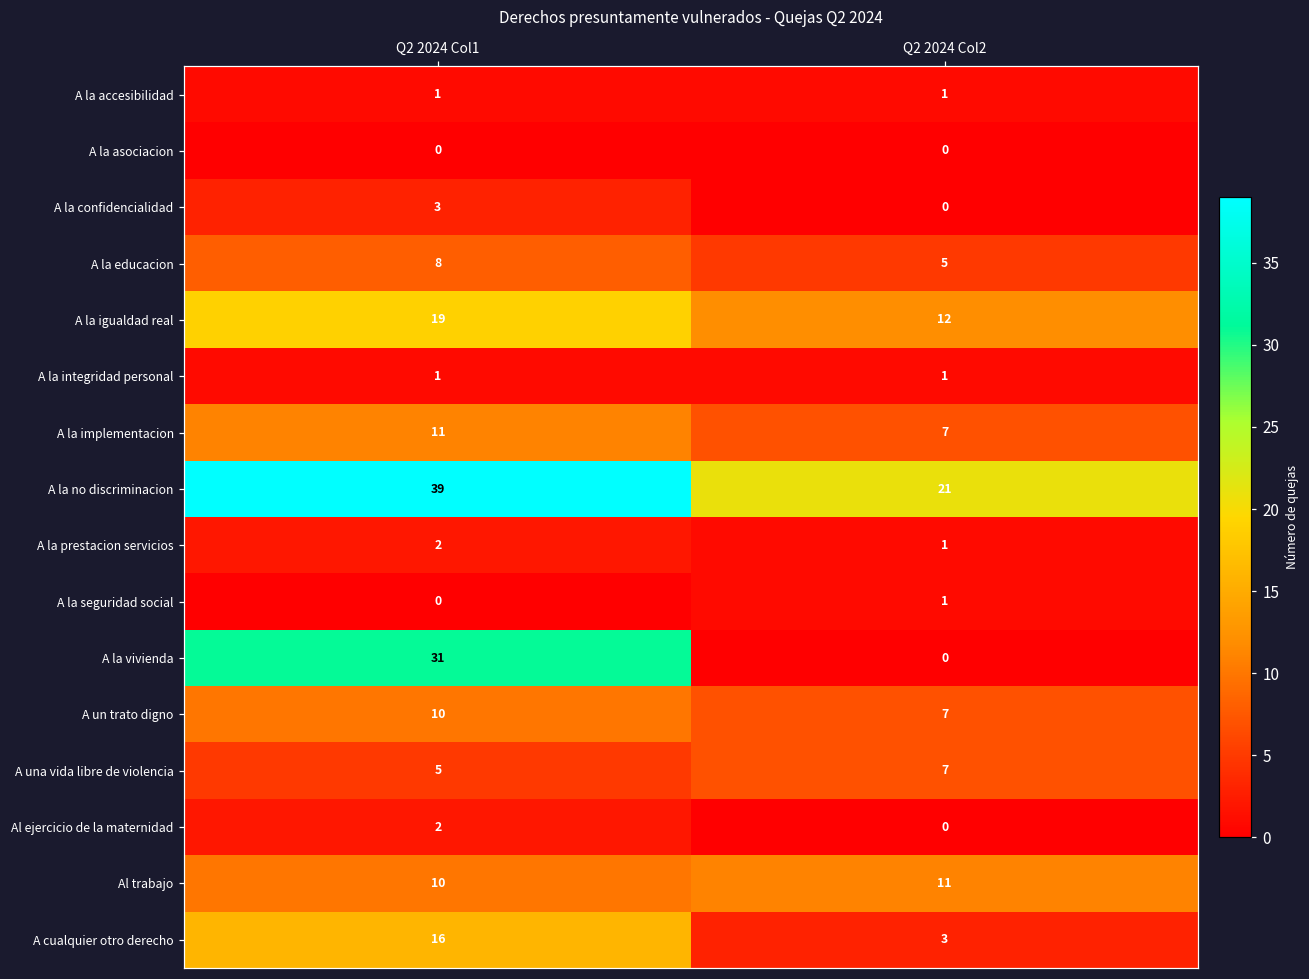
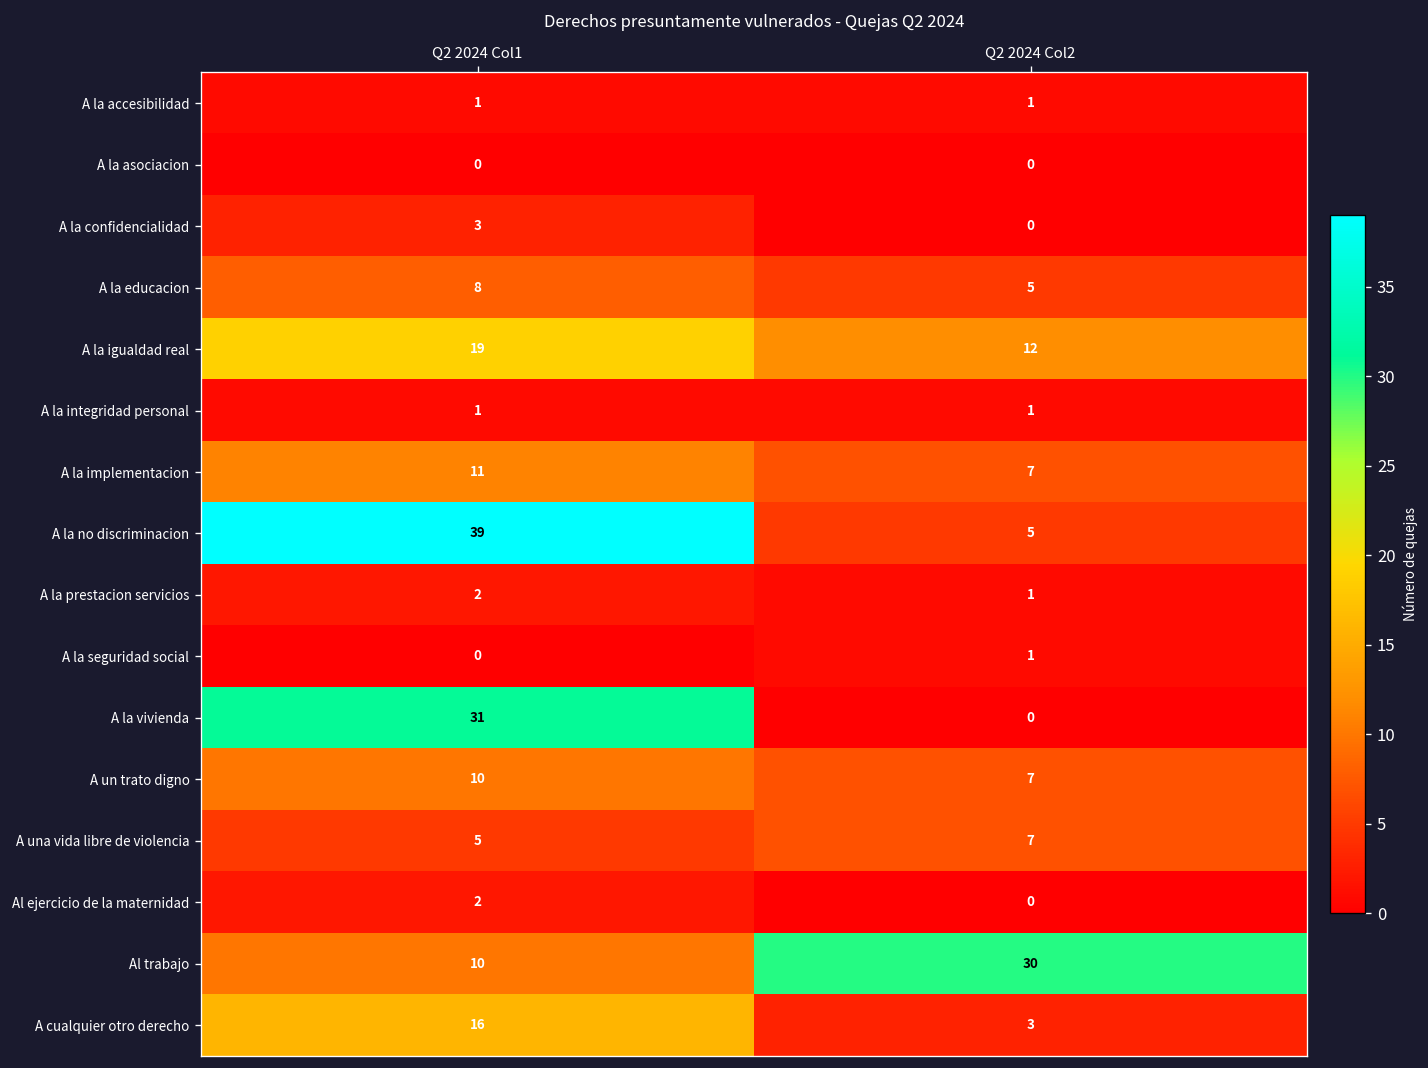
A la no discriminacion, Q2 2024 Col2: 21 -> 5
Al trabajo, Q2 2024 Col2: 11 -> 30
